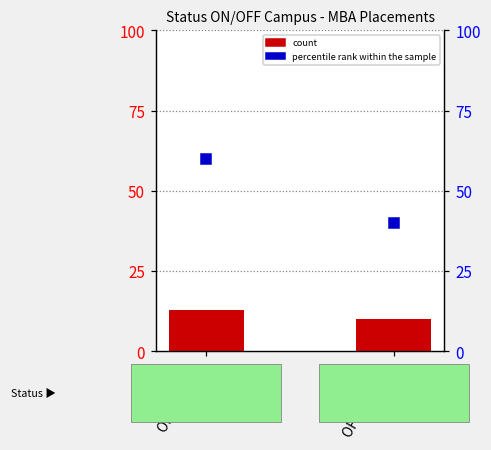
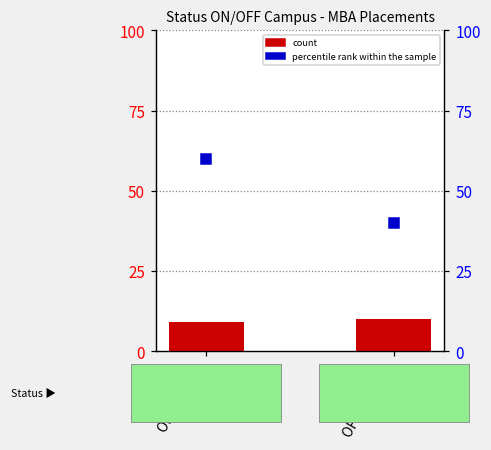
count, ON Campus: 13 -> 9
